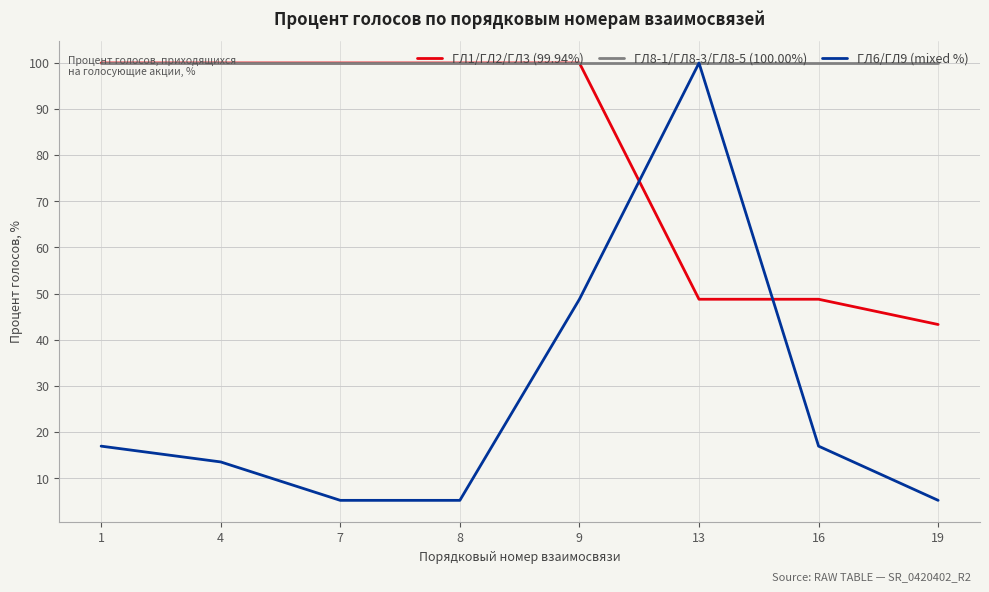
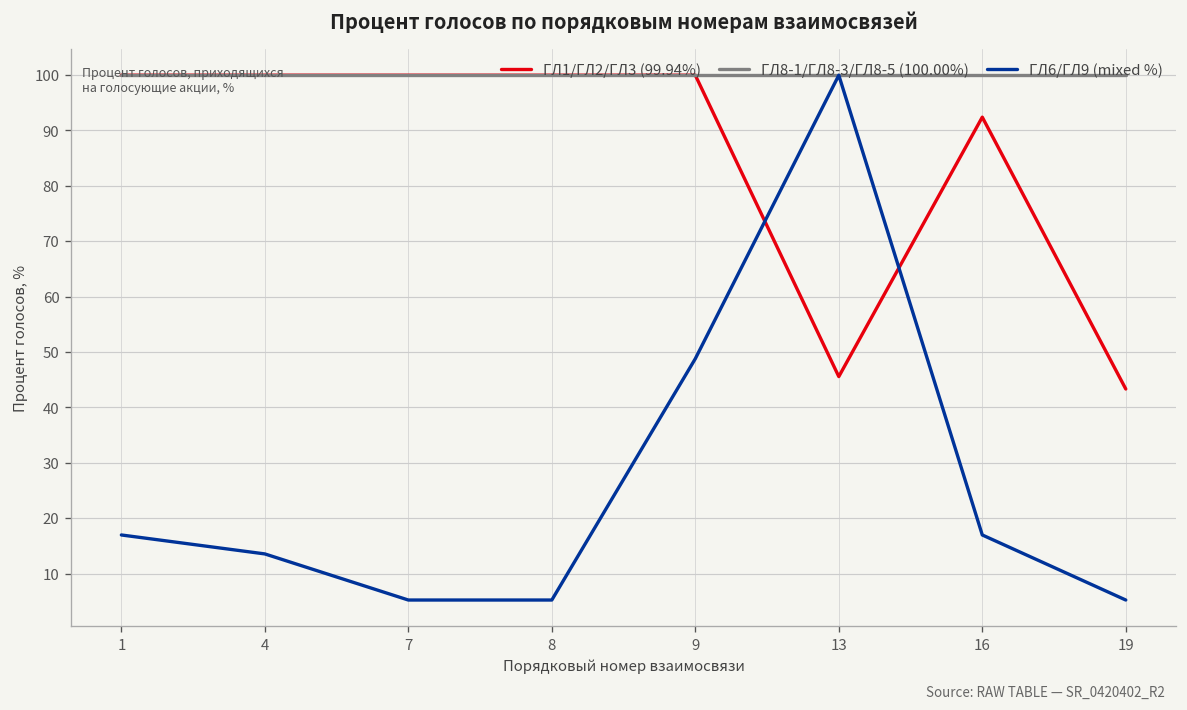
ГЛ1/ГЛ2/ГЛ3 (99.94%), 13: 49 -> 46
ГЛ1/ГЛ2/ГЛ3 (99.94%), 16: 49 -> 92
